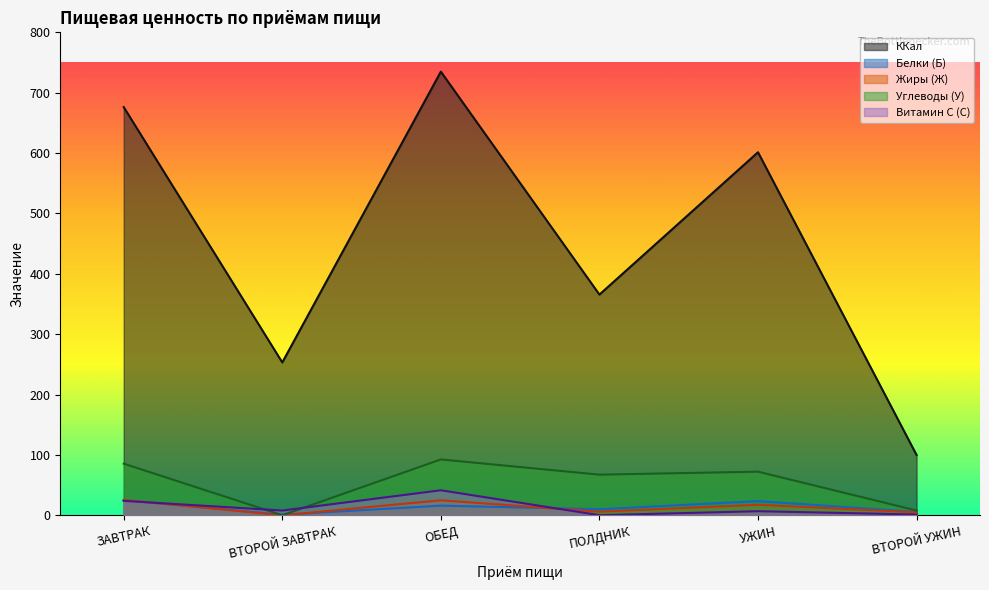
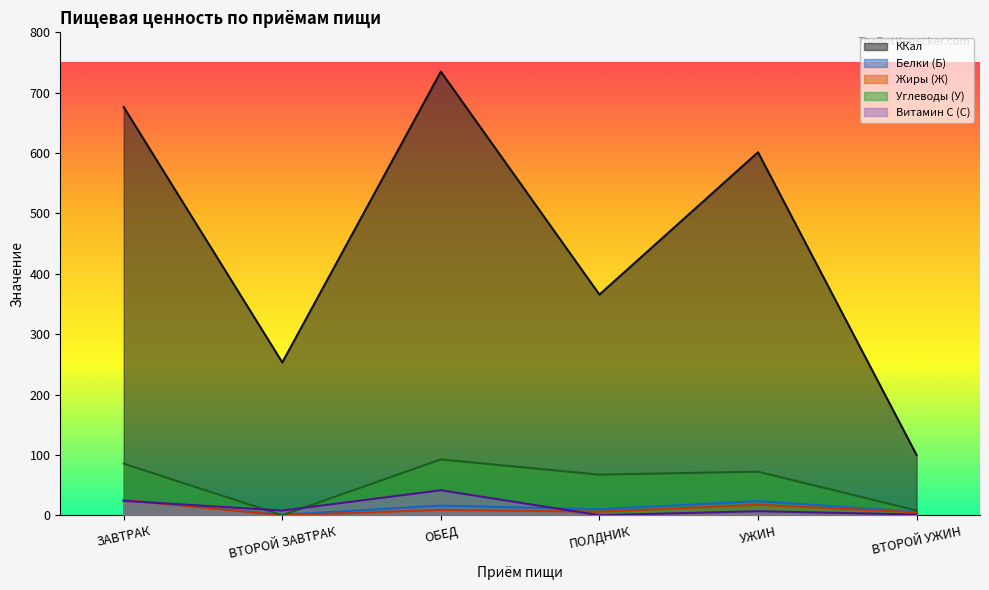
Жиры (Ж), ОБЕД: 20 -> 10
